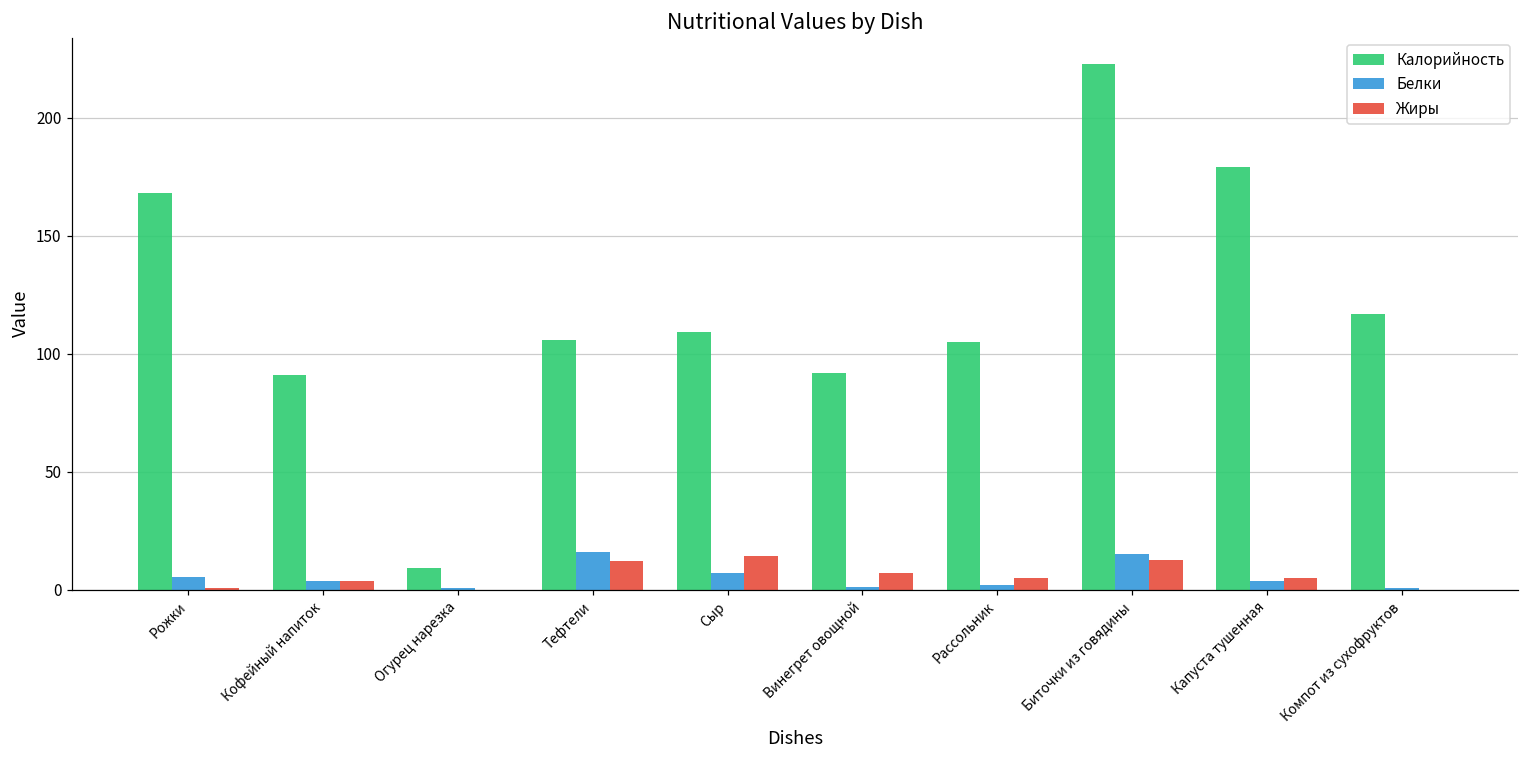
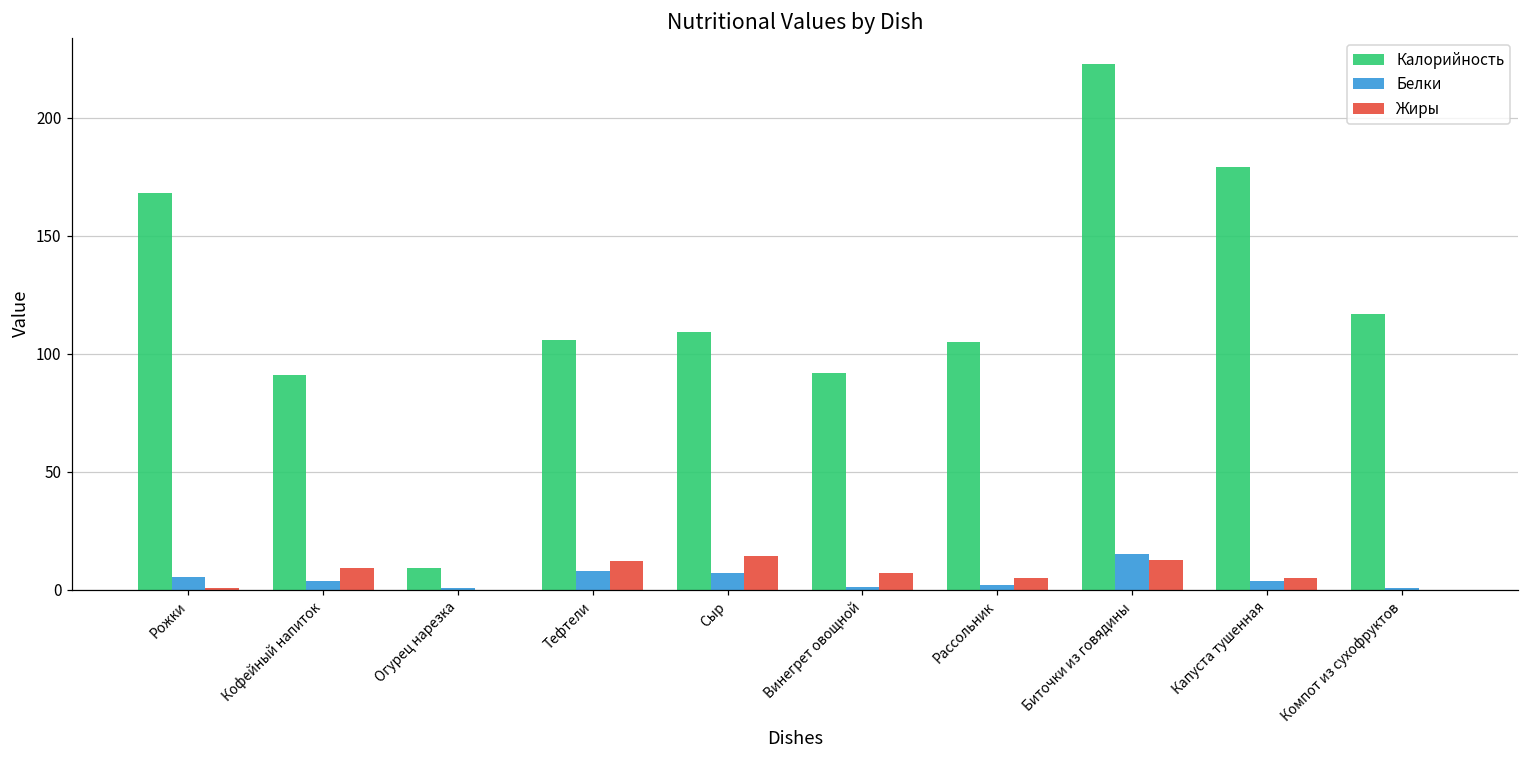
Жиры, Кофейный напиток: 4 -> 9
Белки, Тефтели: 16 -> 8
